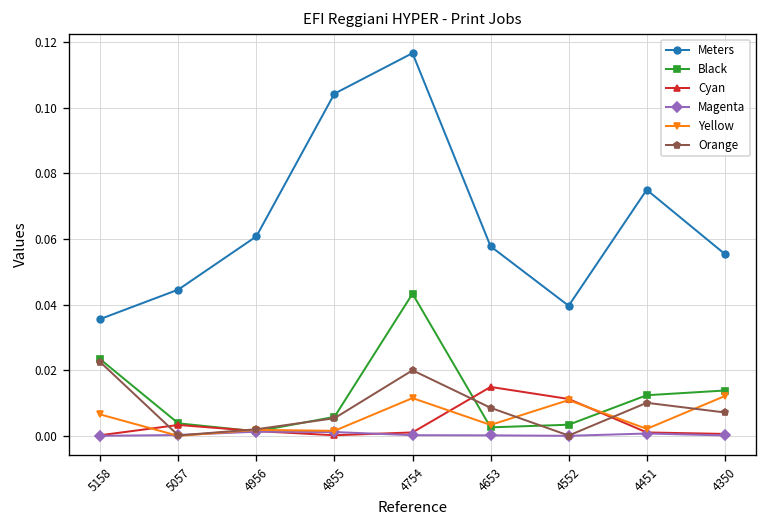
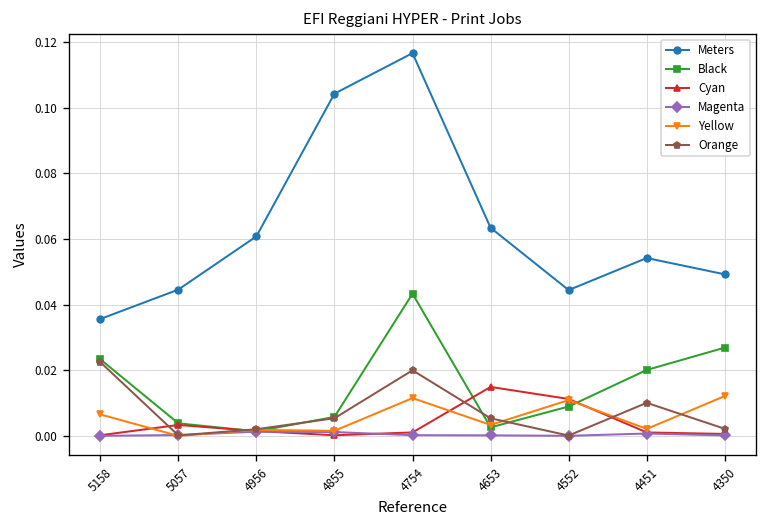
Meters, 4653: 0.058 -> 0.063
Orange, 4653: 0.009 -> 0.005
Meters, 4552: 0.040 -> 0.044
Black, 4552: 0.003 -> 0.009
Meters, 4451: 0.075 -> 0.054
Black, 4451: 0.012 -> 0.020
Meters, 4350: 0.055 -> 0.049
Black, 4350: 0.014 -> 0.027
Orange, 4350: 0.007 -> 0.002
